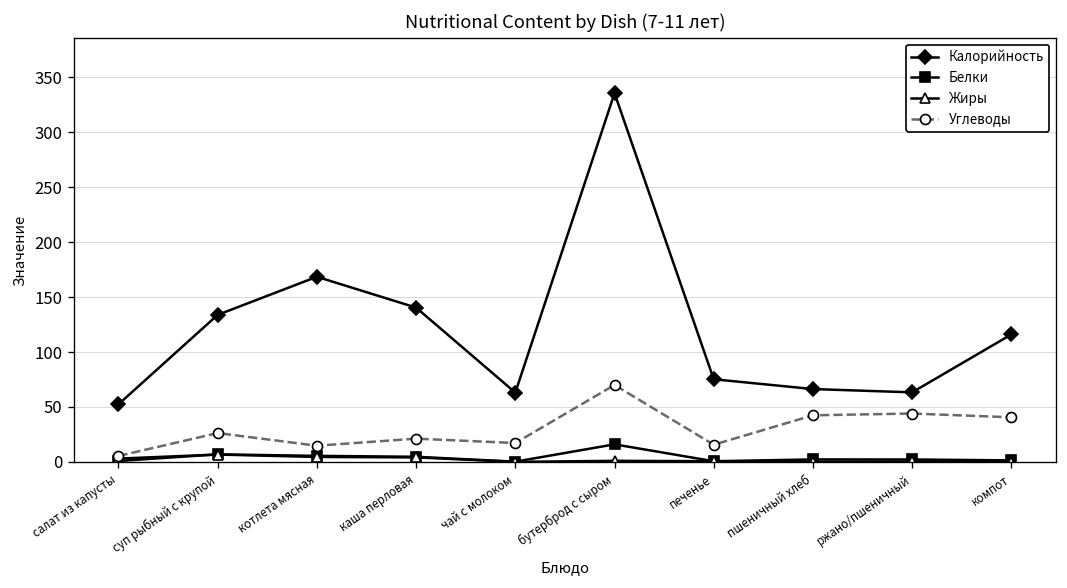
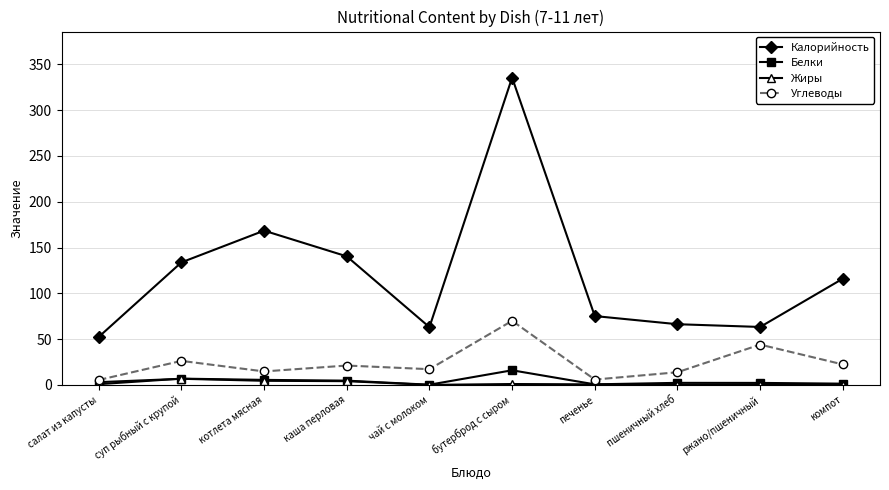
Углеводы, печенье: 20 -> 10
Углеводы, пшеничный хлеб: 40 -> 10
Углеводы, компот: 40 -> 20
